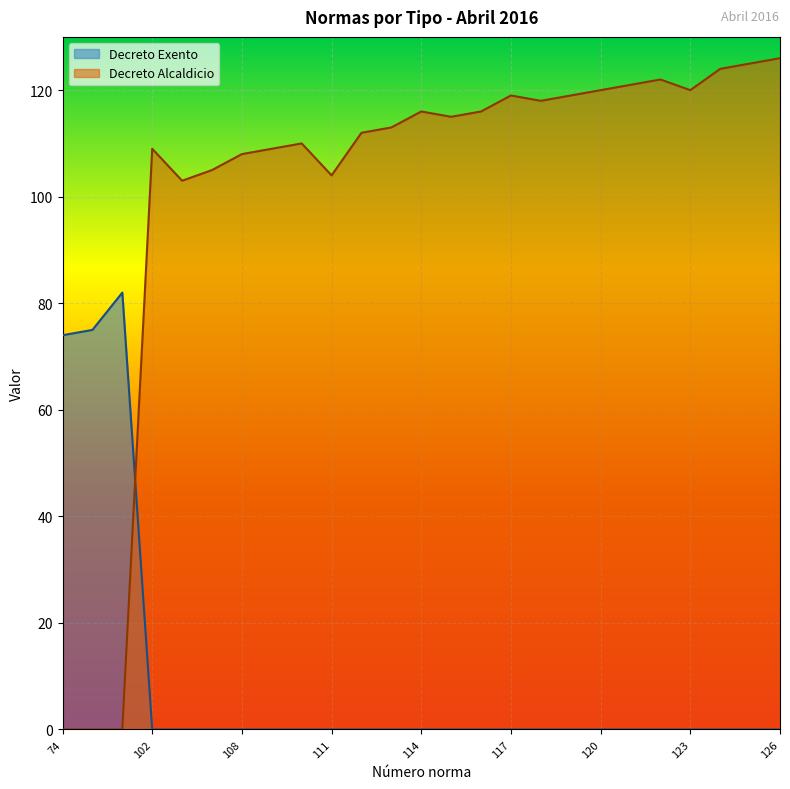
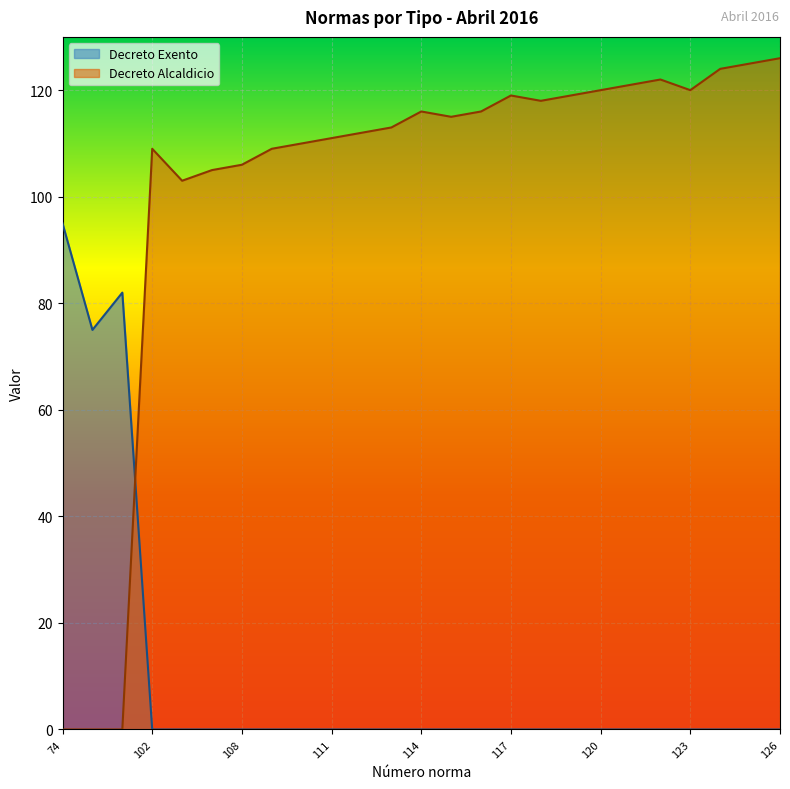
Decreto Exento, 74: 74 -> 95
Decreto Alcaldicio, 108: 108 -> 106
Decreto Alcaldicio, 111: 104 -> 111
